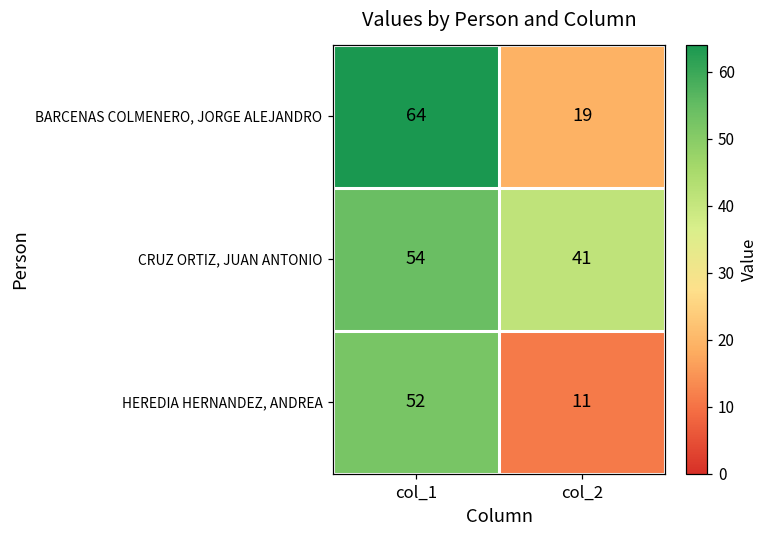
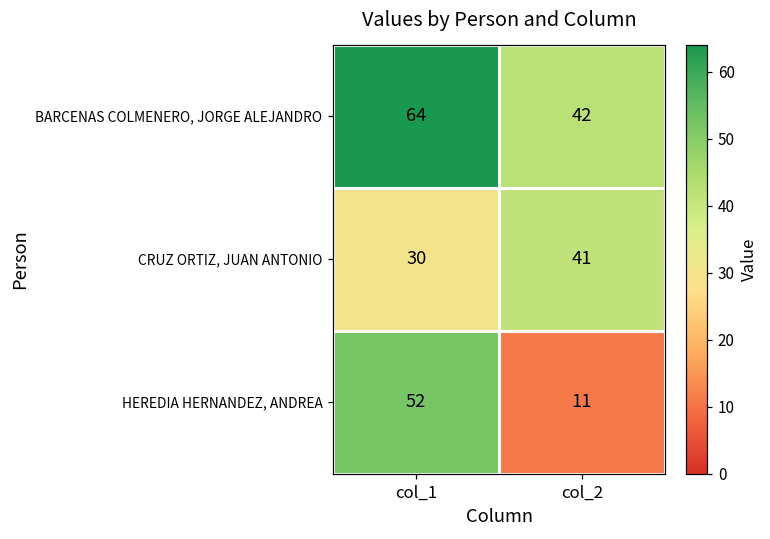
BARCENAS COLMENERO, JORGE ALEJANDRO, col_2: 19 -> 42
CRUZ ORTIZ, JUAN ANTONIO, col_1: 54 -> 30
